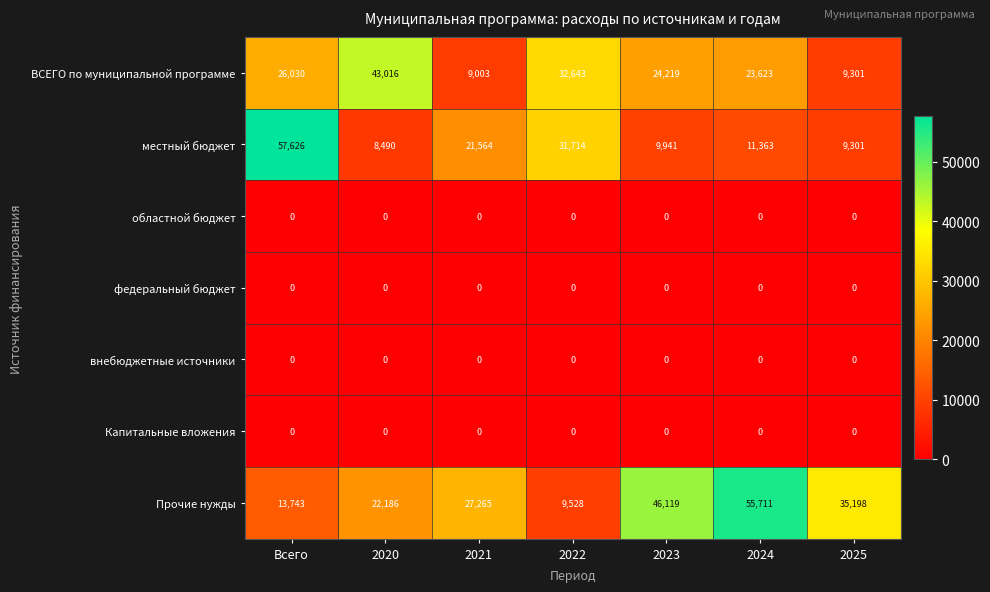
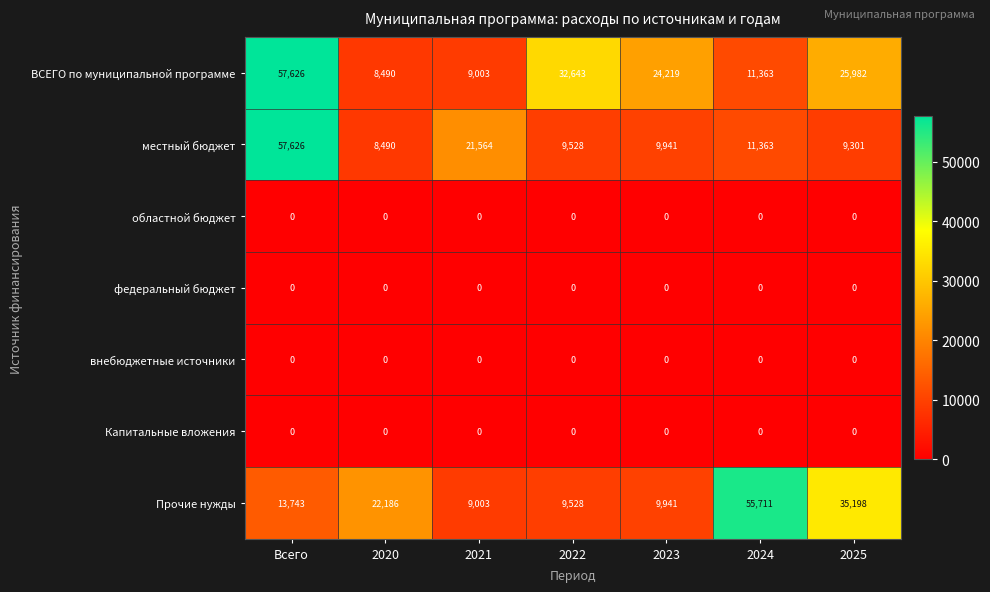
ВСЕГО по муниципальной программе, Всего: 26,030 -> 57,626
ВСЕГО по муниципальной программе, 2020: 43,016 -> 8,490
ВСЕГО по муниципальной программе, 2024: 23,623 -> 11,363
ВСЕГО по муниципальной программе, 2025: 9,301 -> 25,982
местный бюджет, 2022: 31,714 -> 9,528
Прочие нужды, 2021: 27,265 -> 9,003
Прочие нужды, 2023: 46,119 -> 9,941
